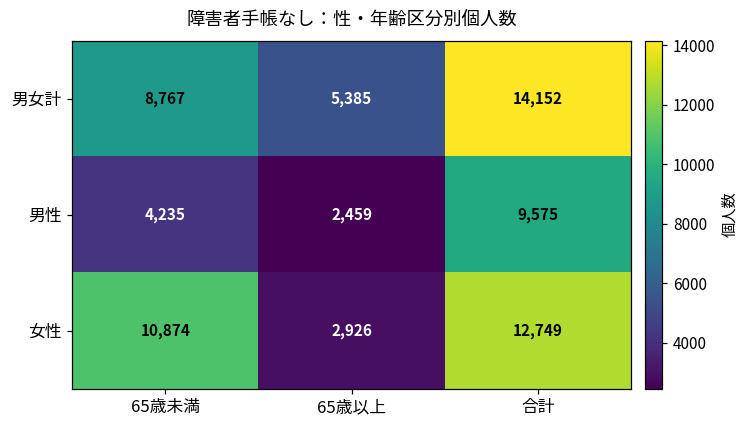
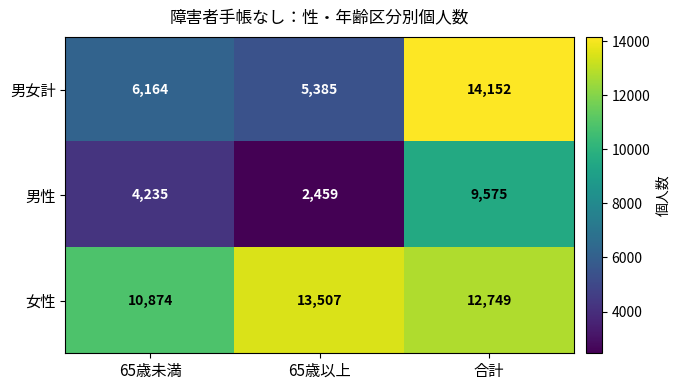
男女計, 65歳未満: 8,767 -> 6,164
女性, 65歳以上: 2,926 -> 13,507
